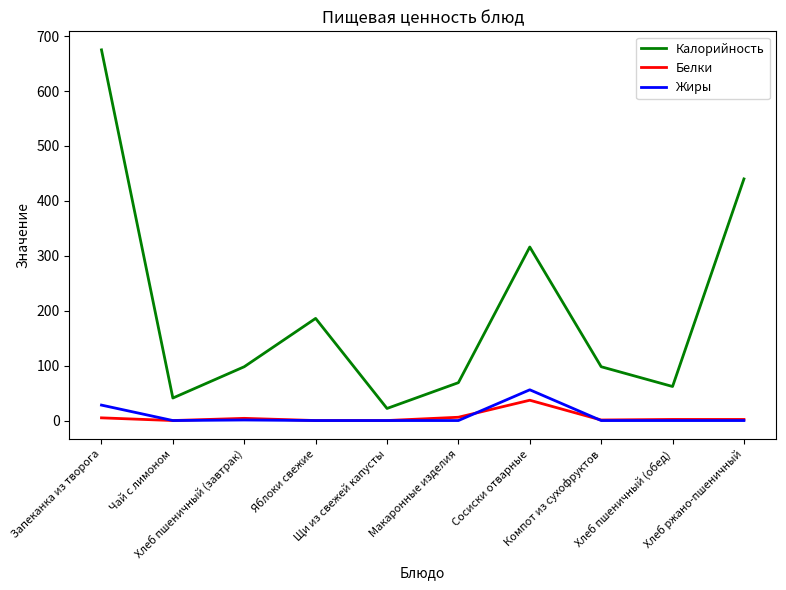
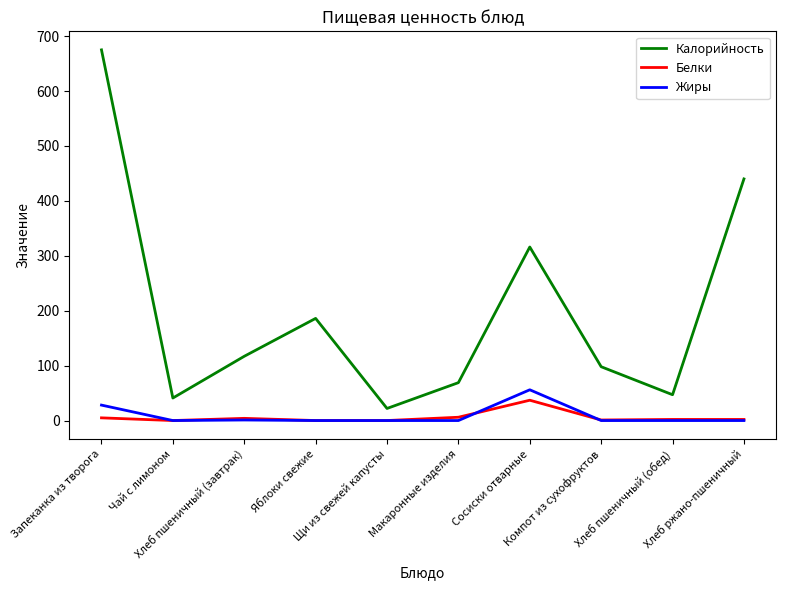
Калорийность, Хлеб пшеничный (завтрак): 100 -> 120
Калорийность, Хлеб пшеничный (обед): 60 -> 50
